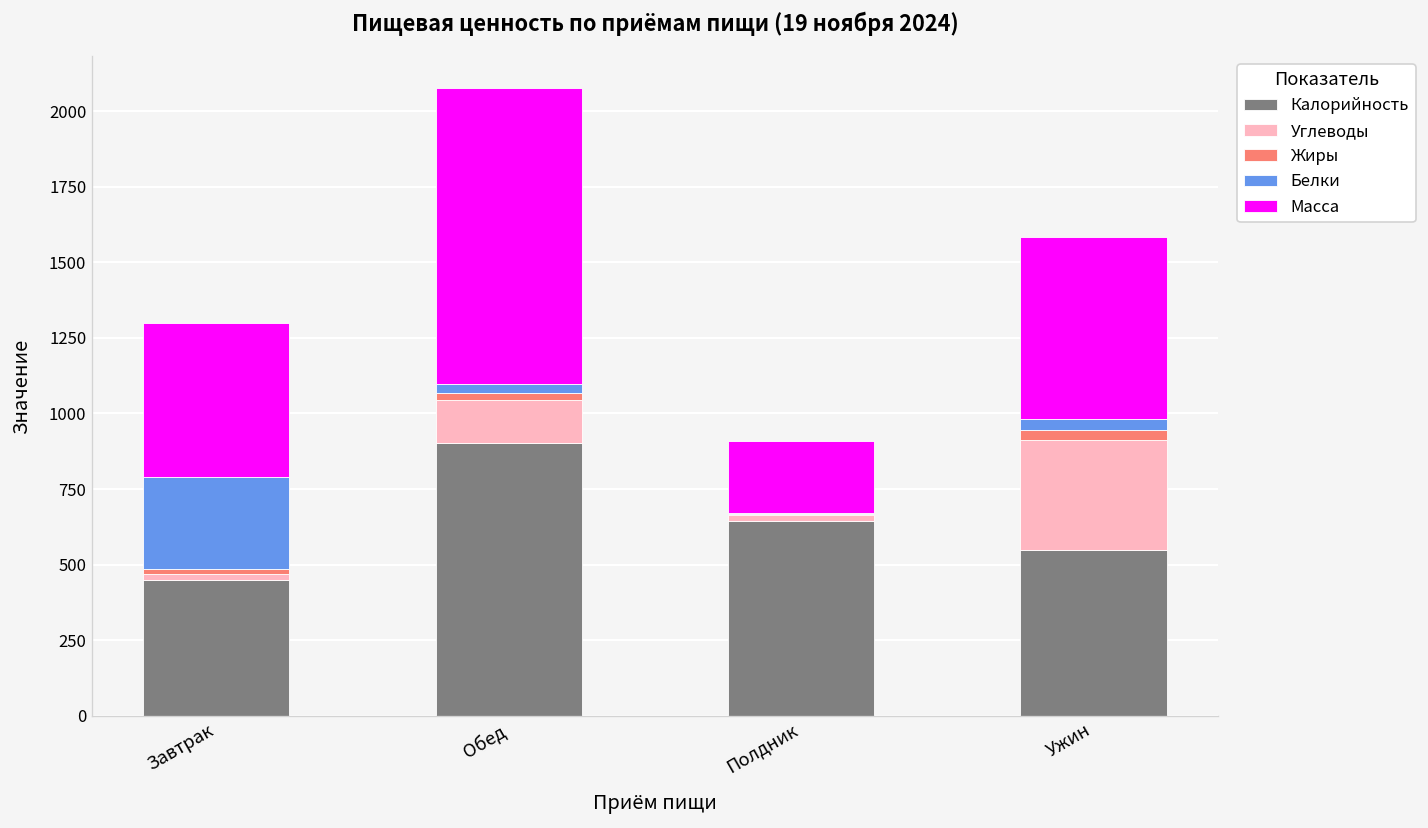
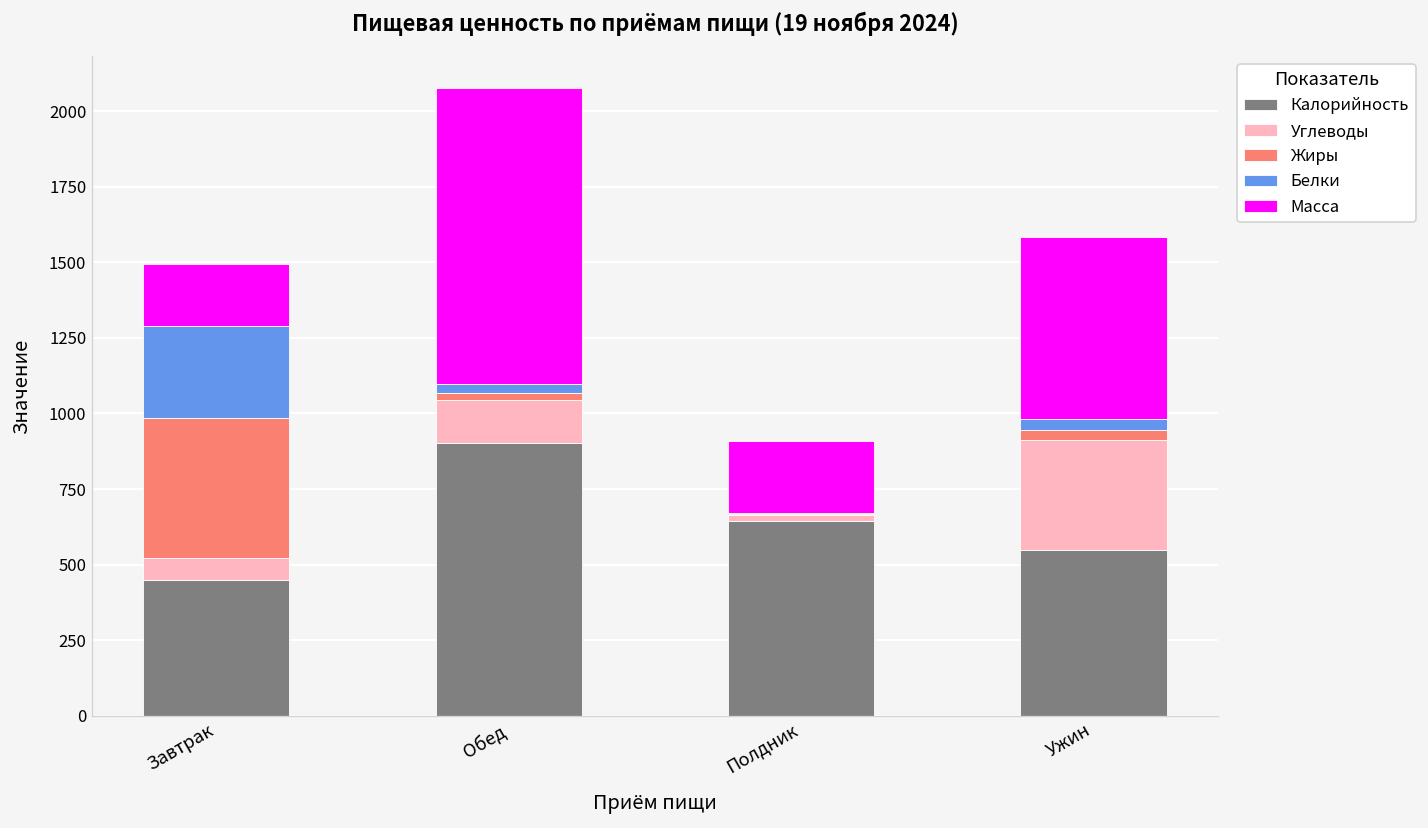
Углеводы, Завтрак: 20 -> 70
Жиры, Завтрак: 20 -> 460
Масса, Завтрак: 510 -> 210
